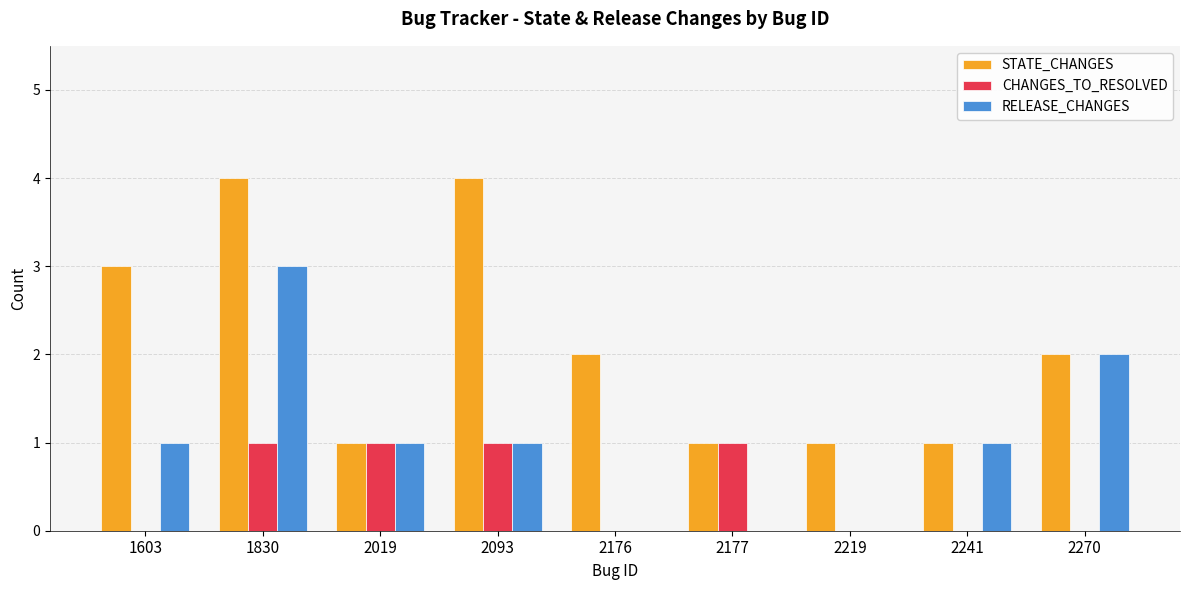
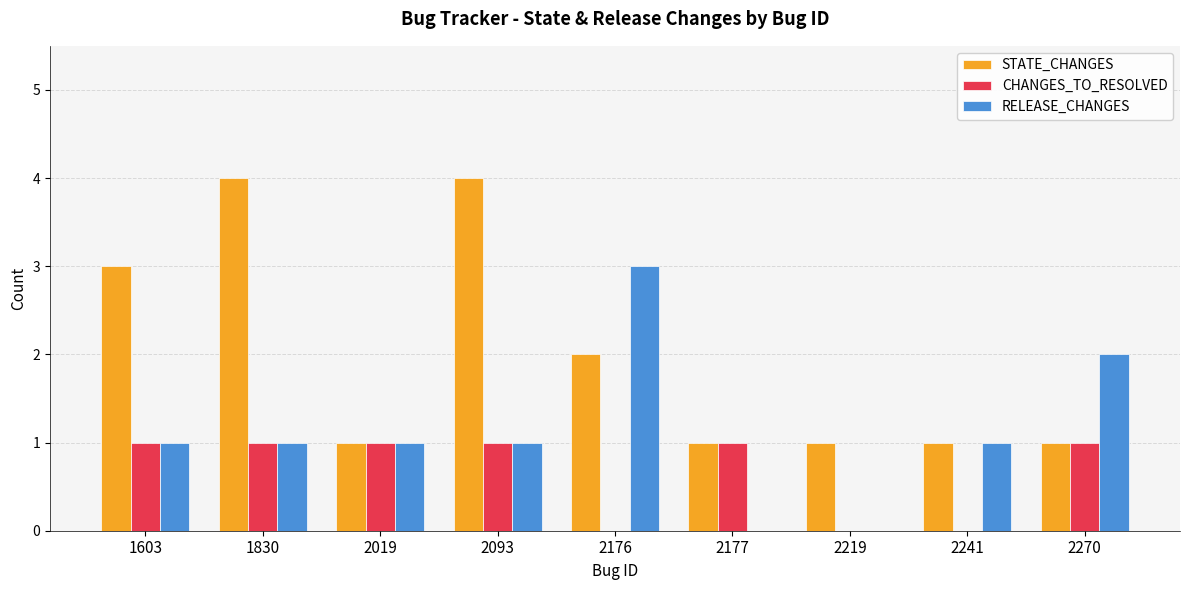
CHANGES_TO_RESOLVED, 1603: 0 -> 1
RELEASE_CHANGES, 1830: 3 -> 1
RELEASE_CHANGES, 2176: 0 -> 3
STATE_CHANGES, 2270: 2 -> 1
CHANGES_TO_RESOLVED, 2270: 0 -> 1
